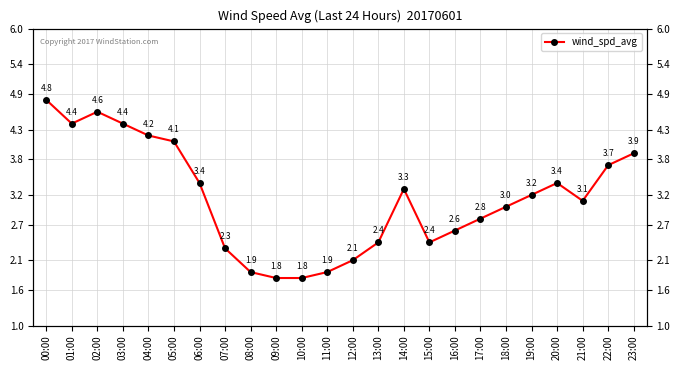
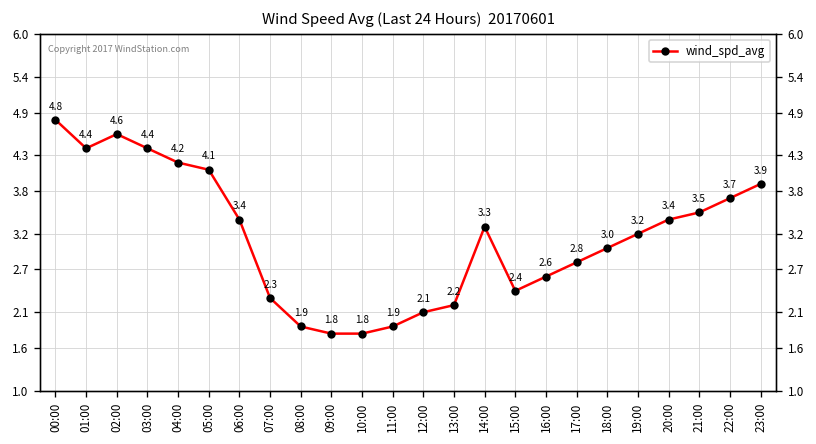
13:00: 2.4 -> 2.2
21:00: 3.1 -> 3.5
